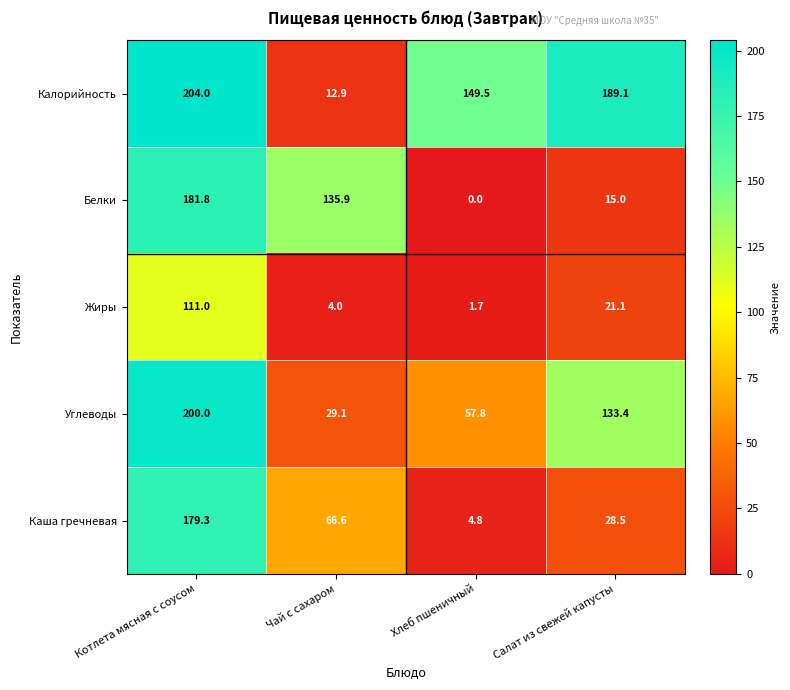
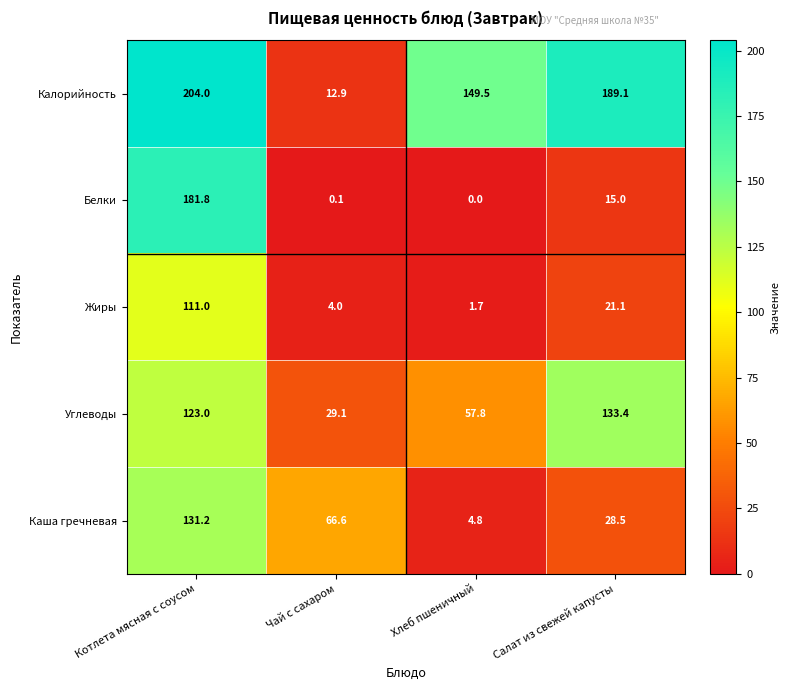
Белки, Чай с сахаром: 135.9 -> 0.1
Углеводы, Котлета мясная с соусом: 200.0 -> 123.0
Каша гречневая, Котлета мясная с соусом: 179.3 -> 131.2
